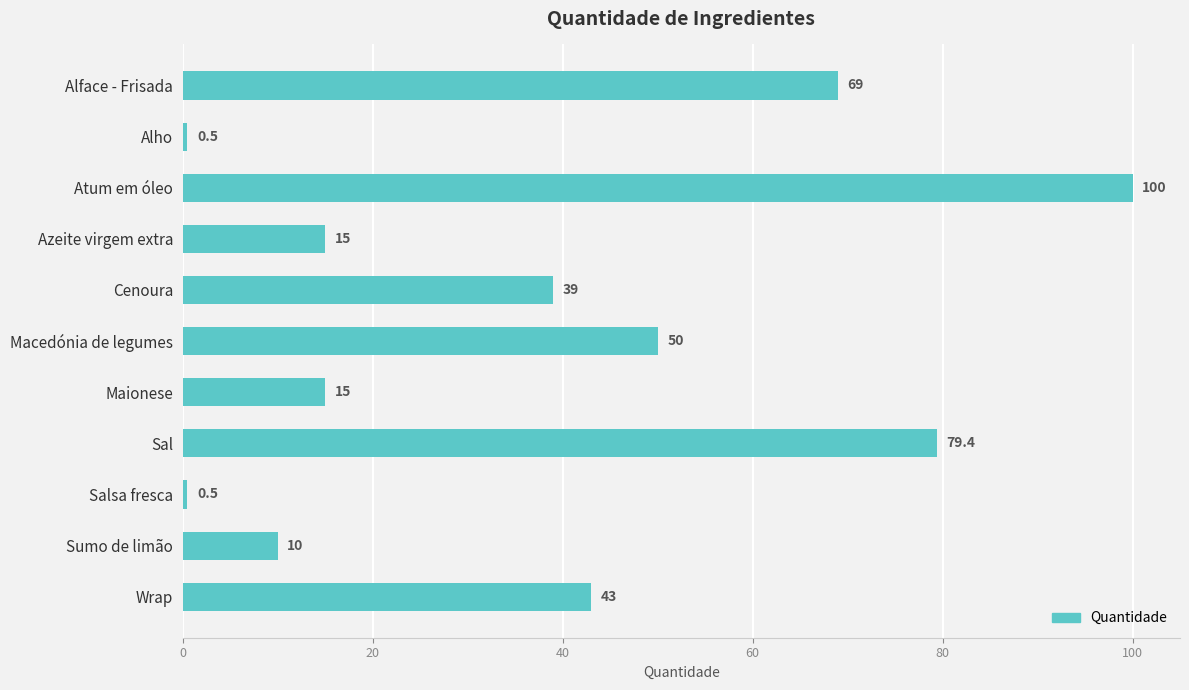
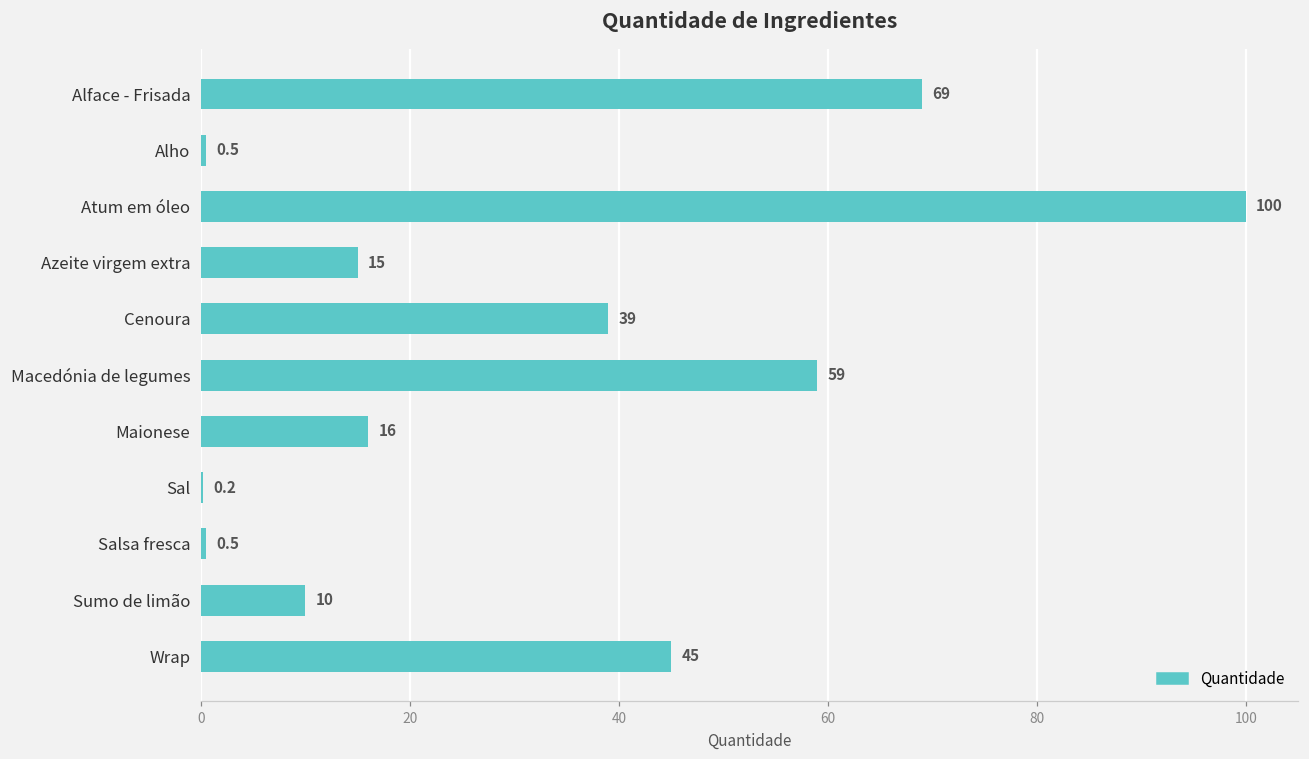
Macedónia de legumes: 50 -> 59
Maionese: 15 -> 16
Sal: 79.4 -> 0.2
Wrap: 43 -> 45
